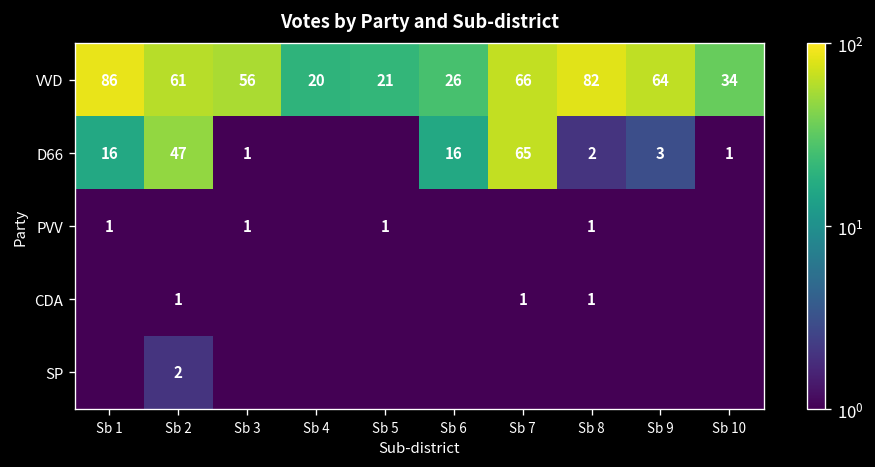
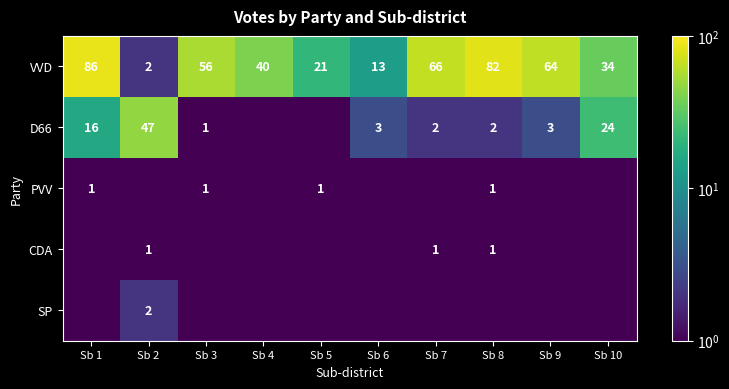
VVD, Sb 2: 61 -> 2
VVD, Sb 4: 20 -> 40
VVD, Sb 6: 26 -> 13
D66, Sb 6: 16 -> 3
D66, Sb 7: 65 -> 2
D66, Sb 10: 1 -> 24
